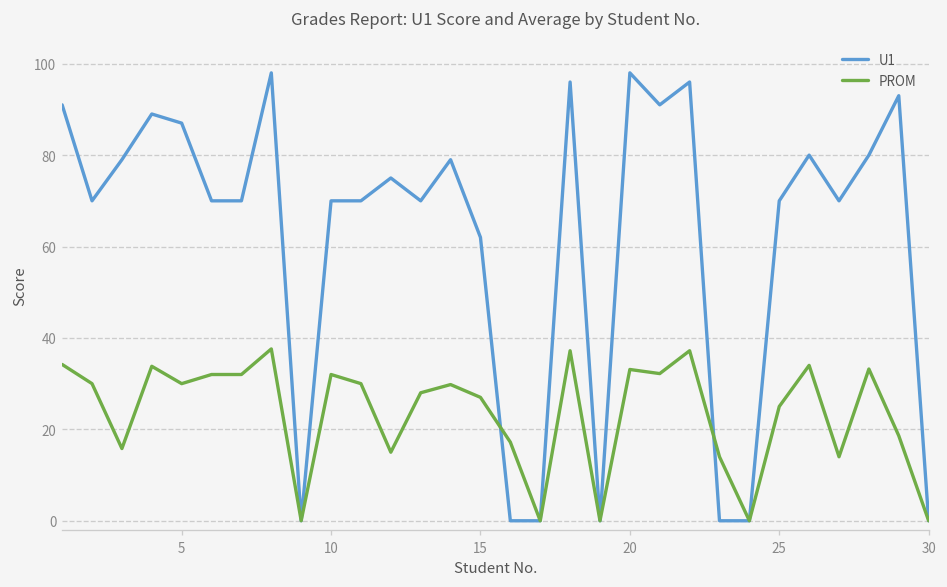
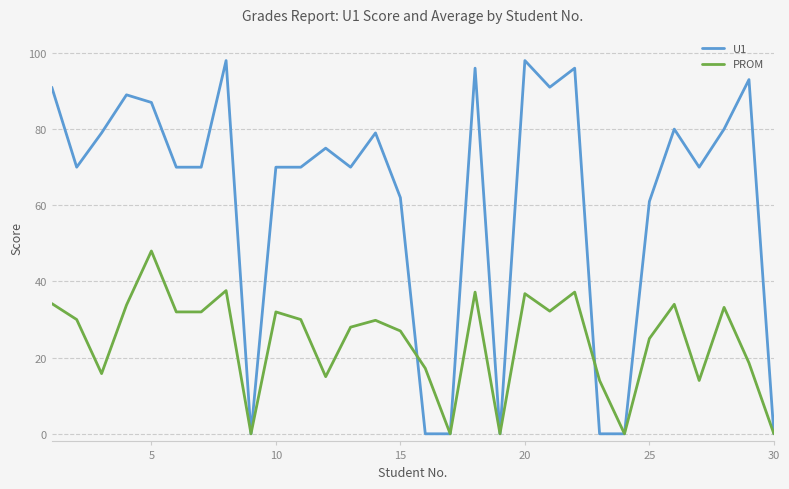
PROM, 5: 30 -> 48
PROM, 20: 33 -> 37
U1, 25: 70 -> 61
